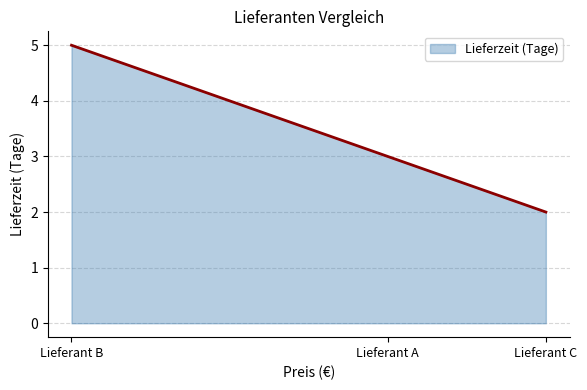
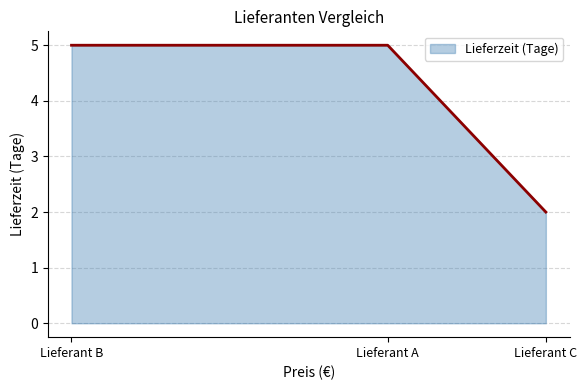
Lieferant A: 3 -> 5
